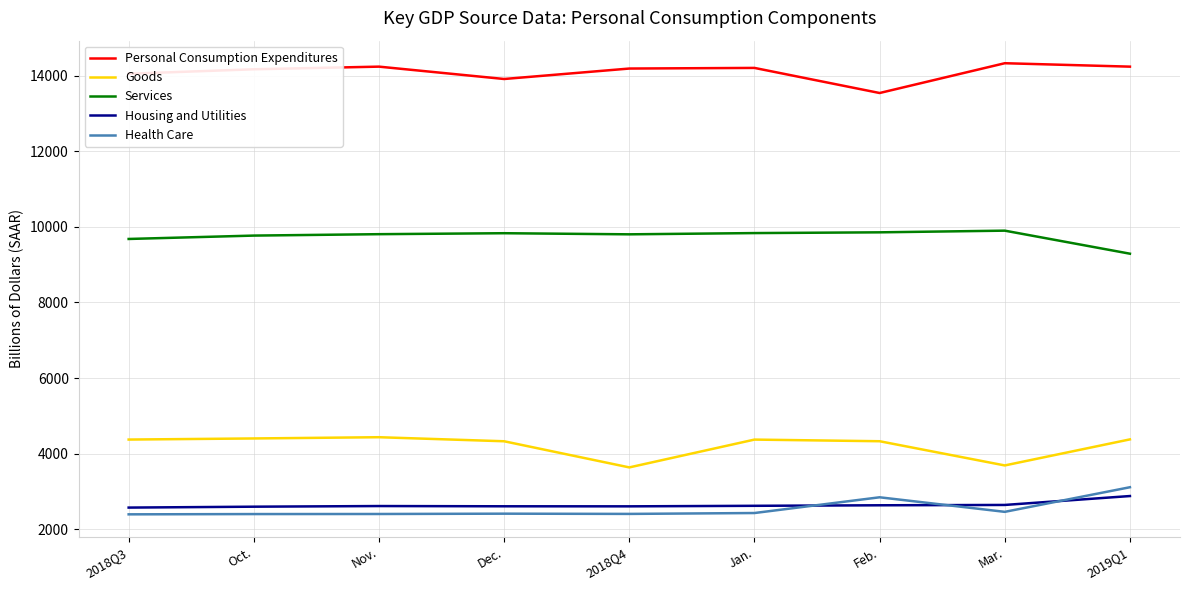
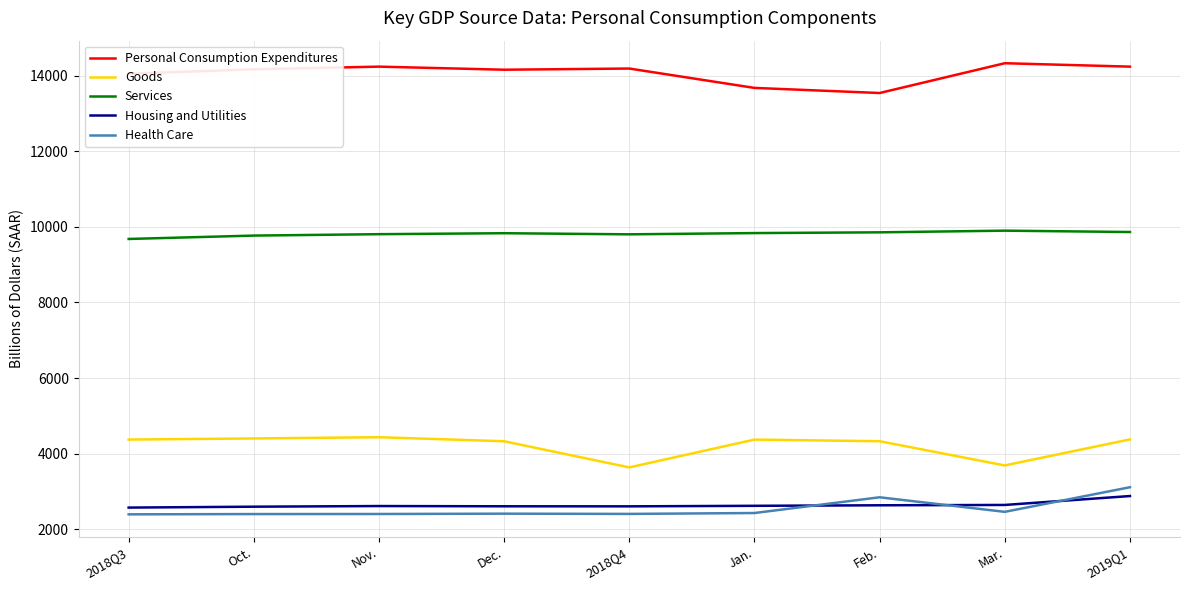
Personal Consumption Expenditures, Dec.: 13900 -> 14200
Personal Consumption Expenditures, Jan.: 14200 -> 13700
Services, 2019Q1: 9300 -> 9900
